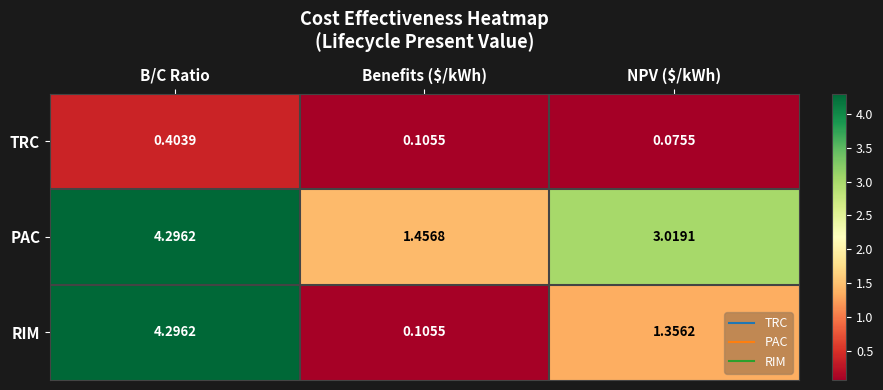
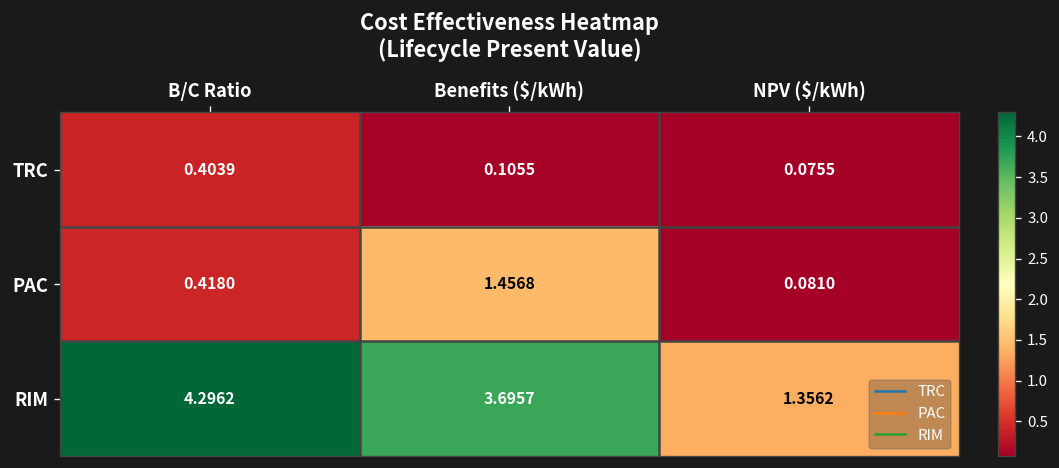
PAC, B/C Ratio: 4.2962 -> 0.4180
PAC, NPV ($/kWh): 3.0191 -> 0.0810
RIM, Benefits ($/kWh): 0.1055 -> 3.6957
